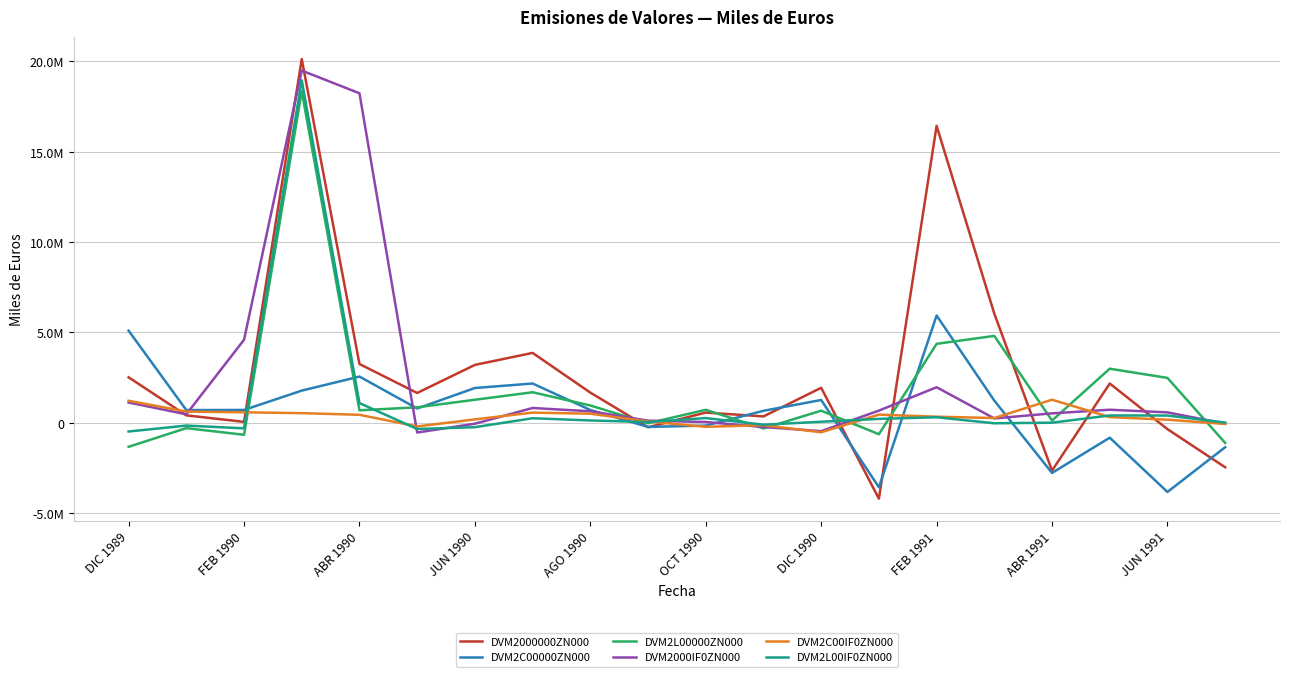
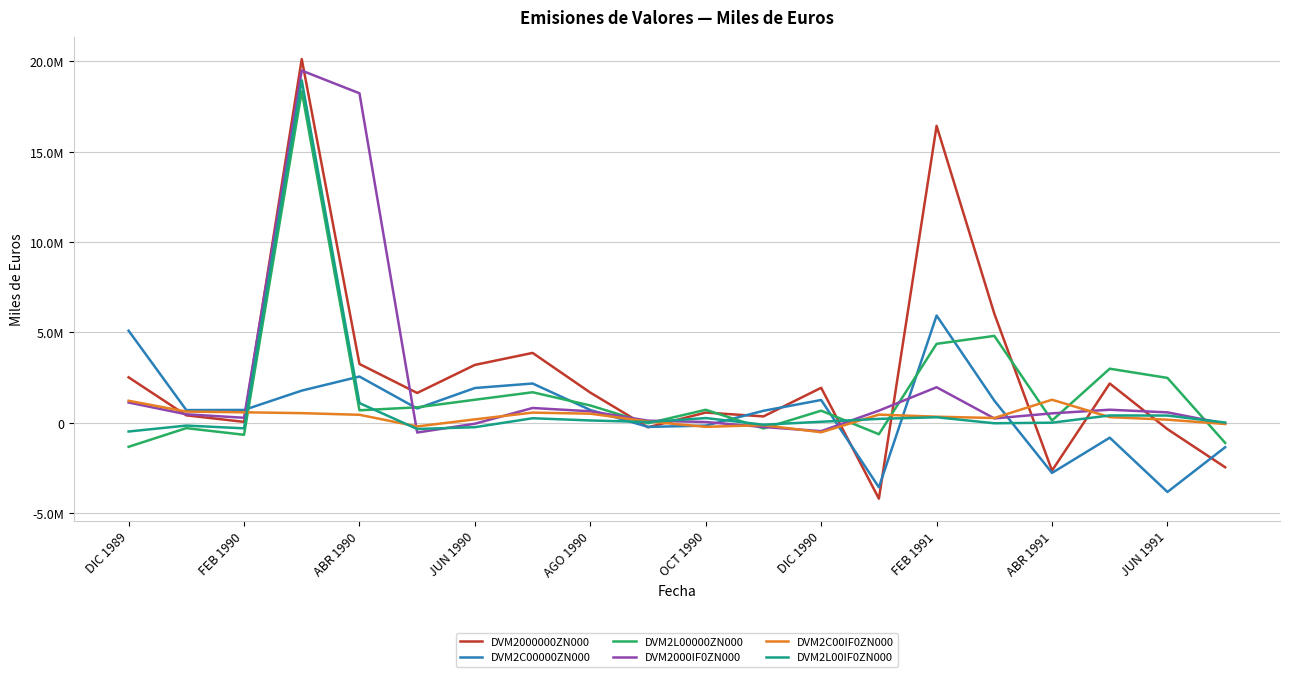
DVM2000IF0ZN000, FEB 1990: 4600000 -> 300000
